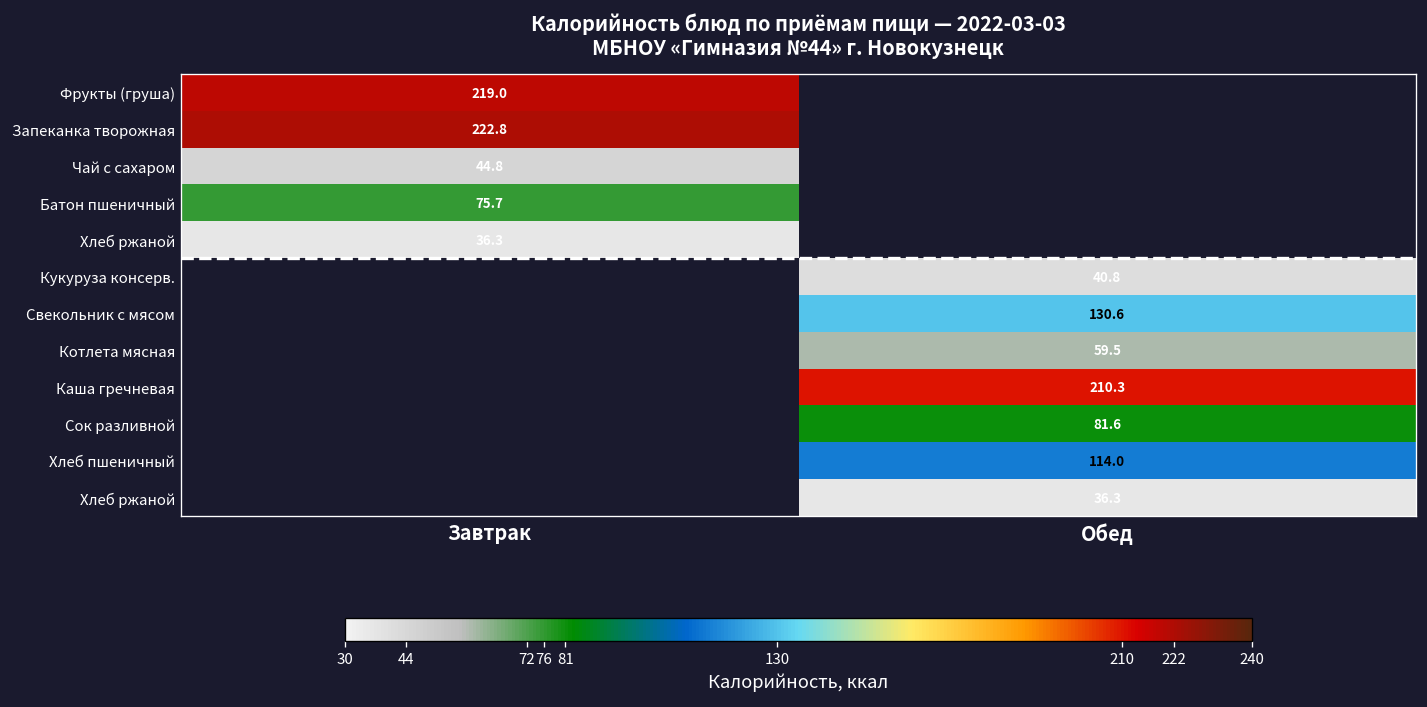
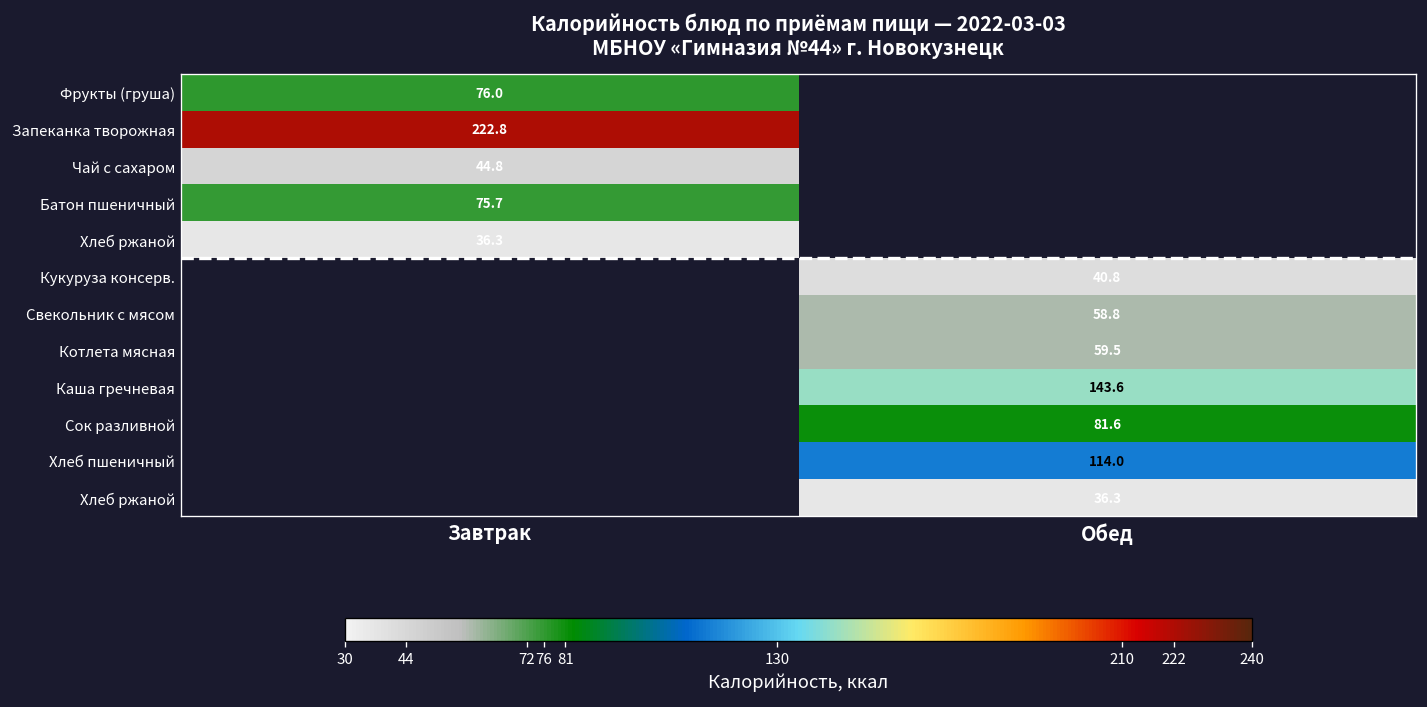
Фрукты (груша), Завтрак: 219.0 -> 76.0
Свекольник с мясом, Обед: 130.6 -> 58.8
Каша гречневая, Обед: 210.3 -> 143.6
